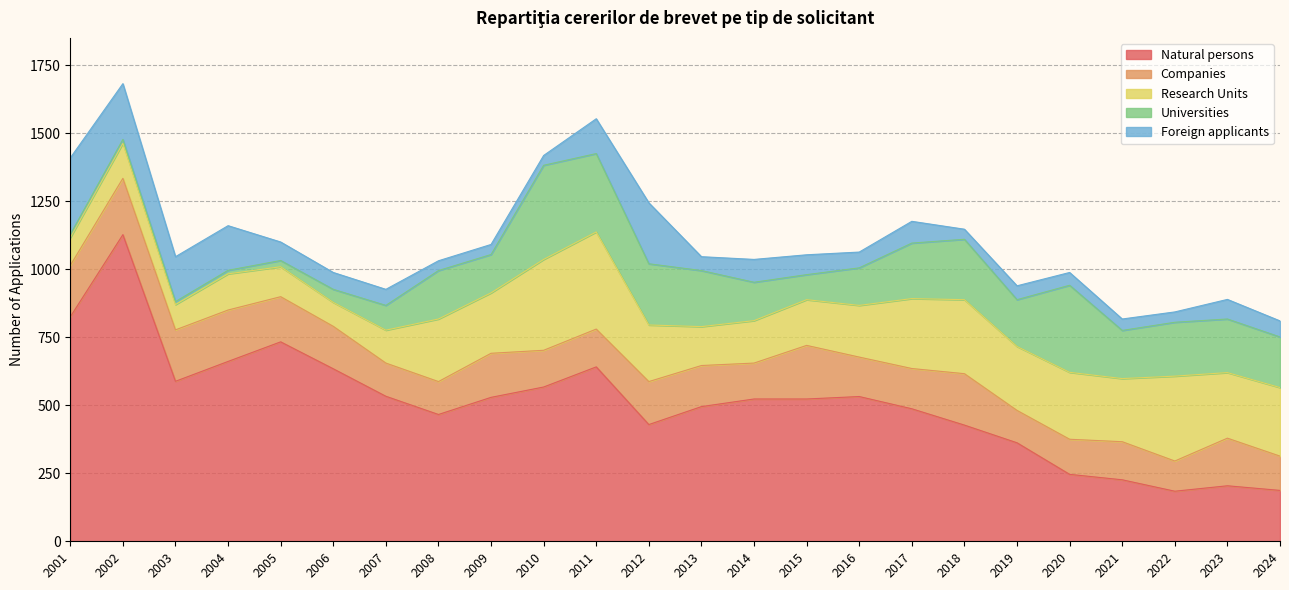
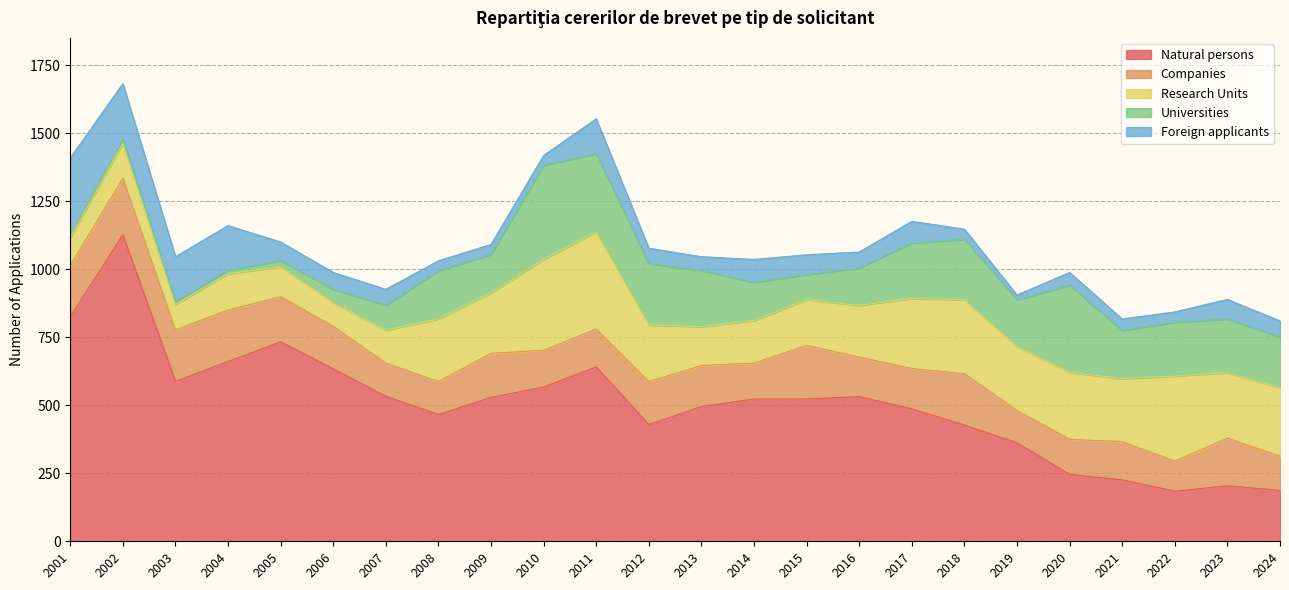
Foreign applicants, 2012: 220 -> 60
Foreign applicants, 2019: 50 -> 20
